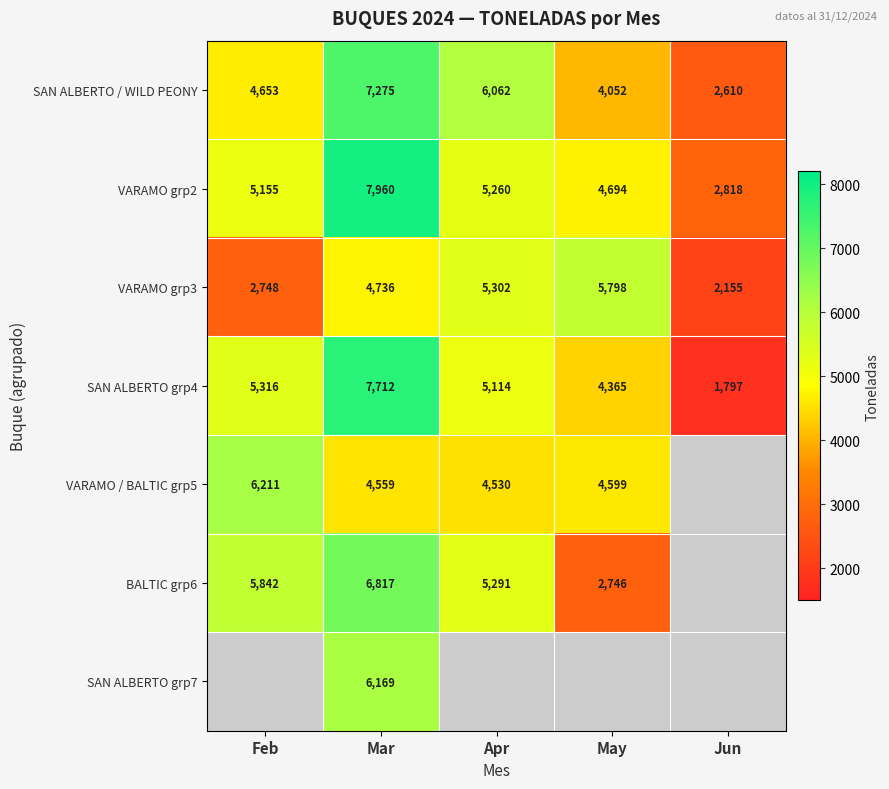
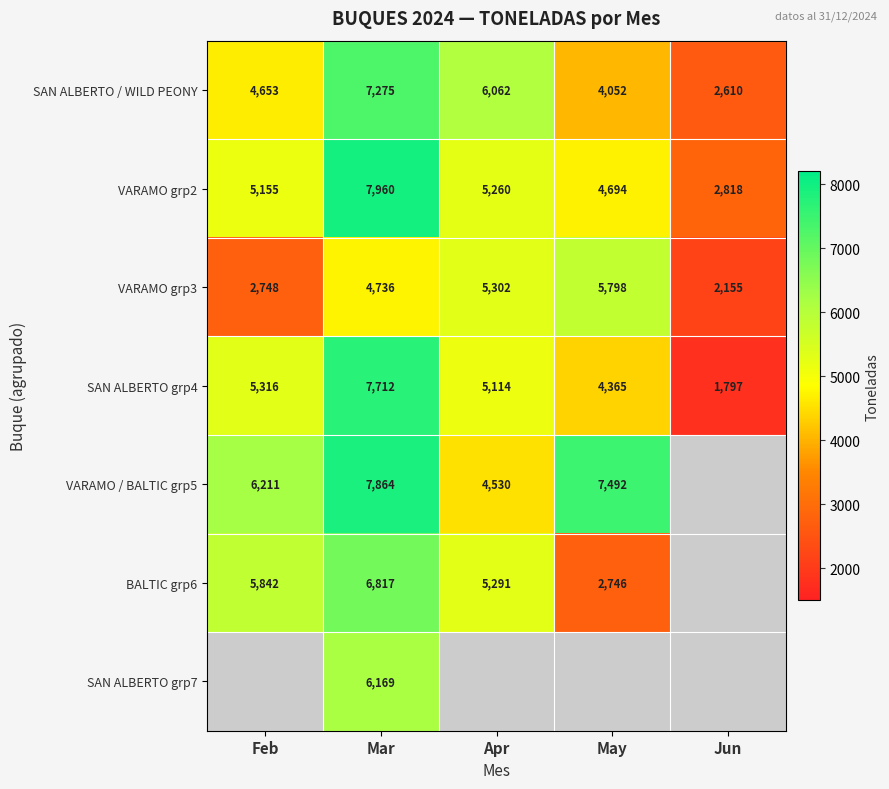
VARAMO / BALTIC grp5, Mar: 4,559 -> 7,864
VARAMO / BALTIC grp5, May: 4,599 -> 7,492
